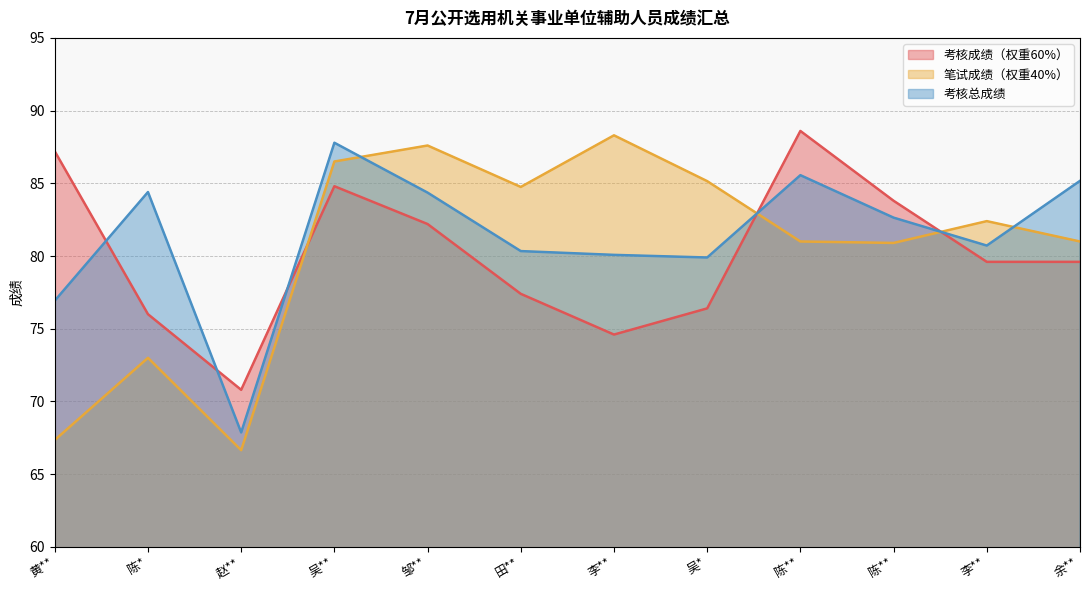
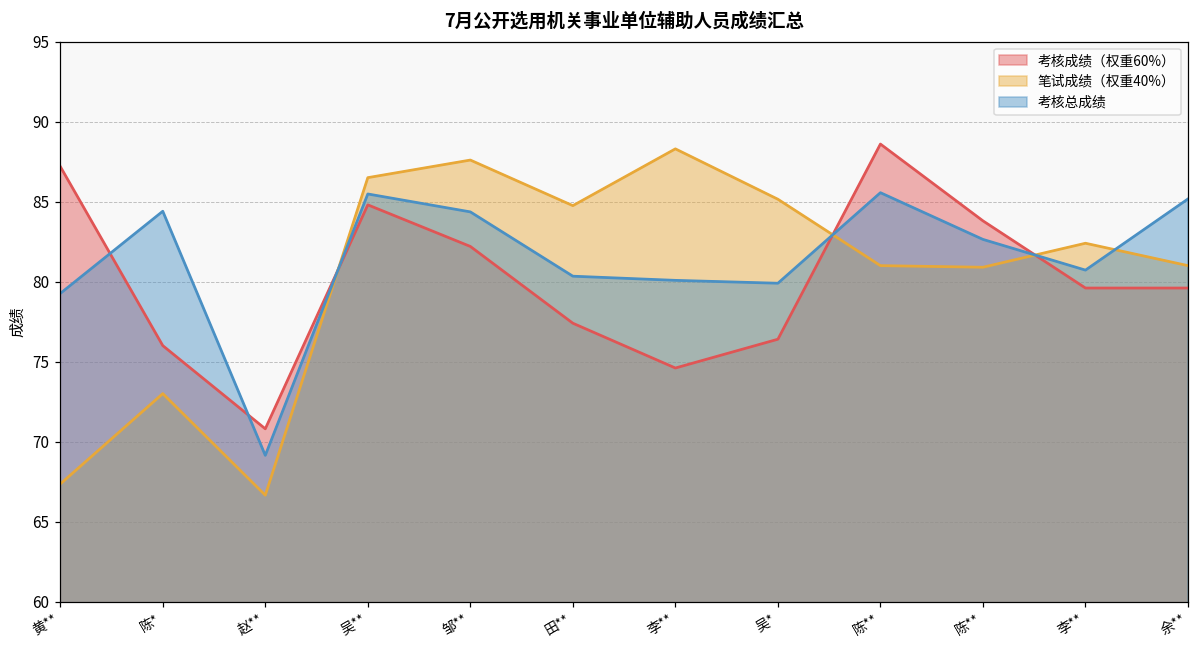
考核总成绩, 黄**: 76.9 -> 79.3
考核总成绩, 赵**: 67.9 -> 69.1
考核总成绩, 吴**: 87.8 -> 85.5
